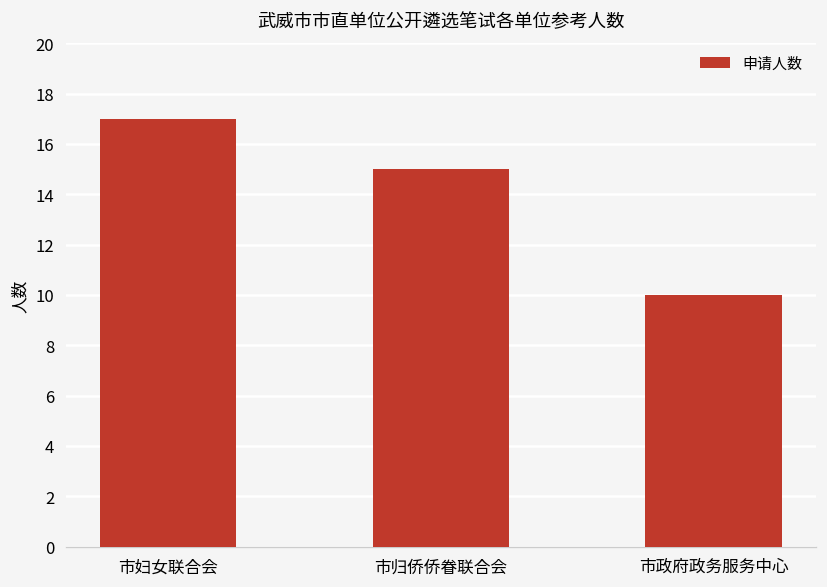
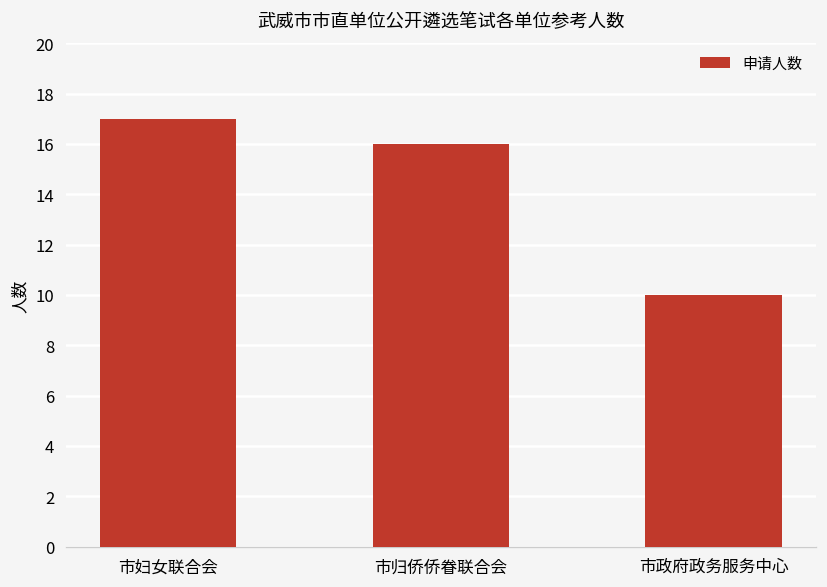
市归侨侨眷联合会: 15 -> 16
